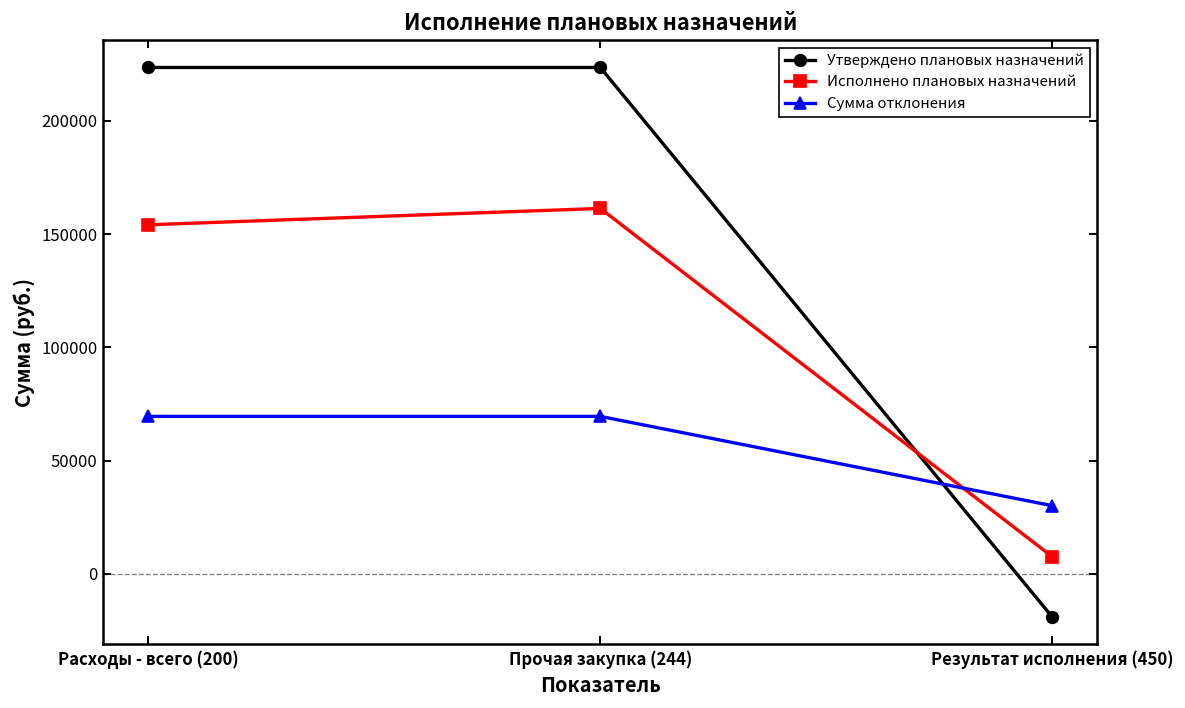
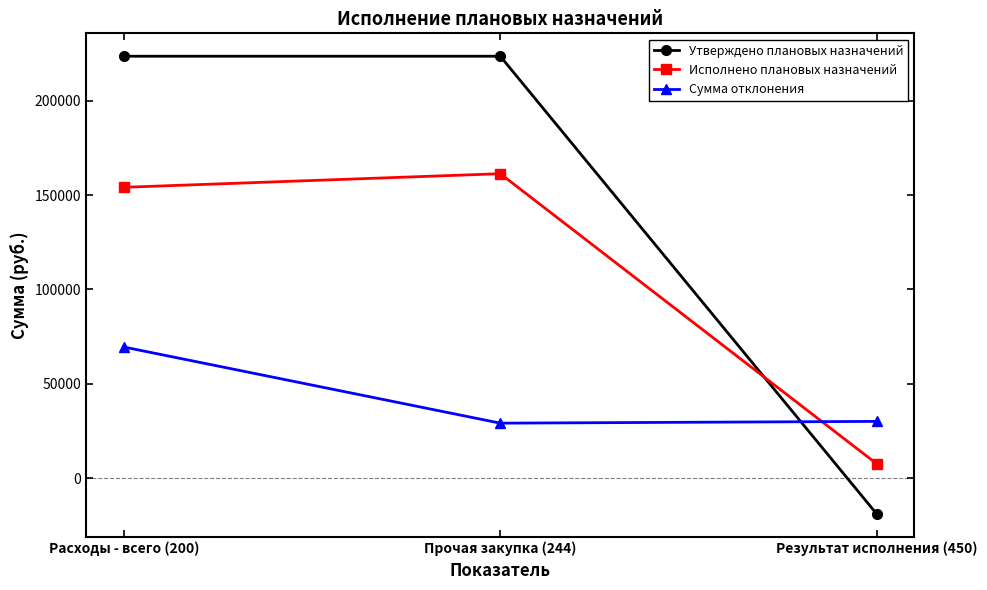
Сумма отклонения, Прочая закупка (244): 69000 -> 29000
